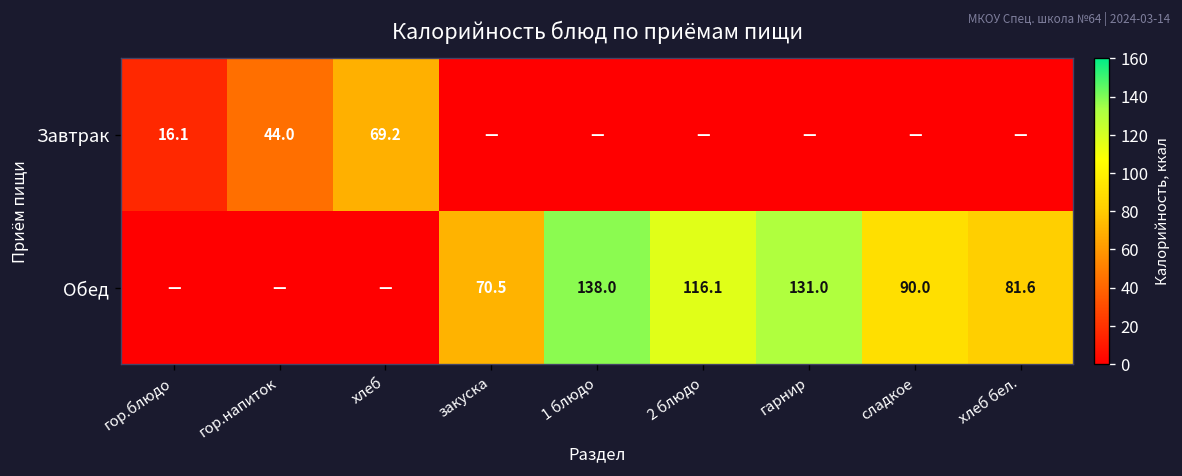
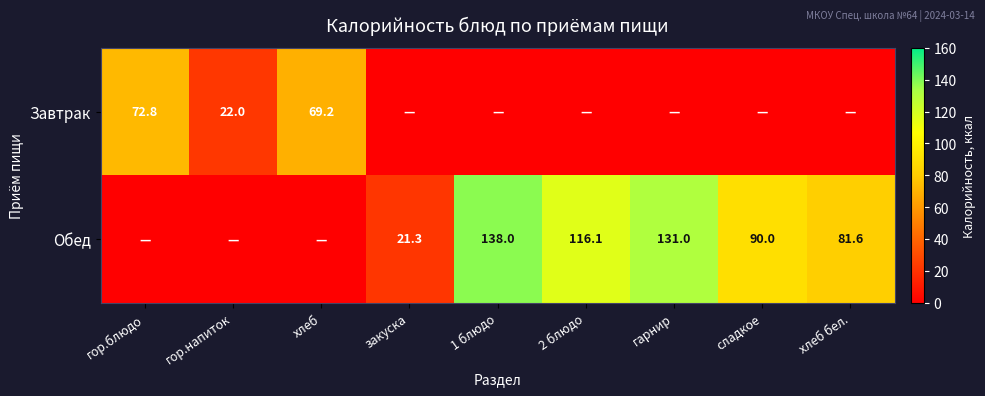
Завтрак, гор.блюдо: 16.1 -> 72.8
Завтрак, гор.напиток: 44.0 -> 22.0
Обед, закуска: 70.5 -> 21.3
